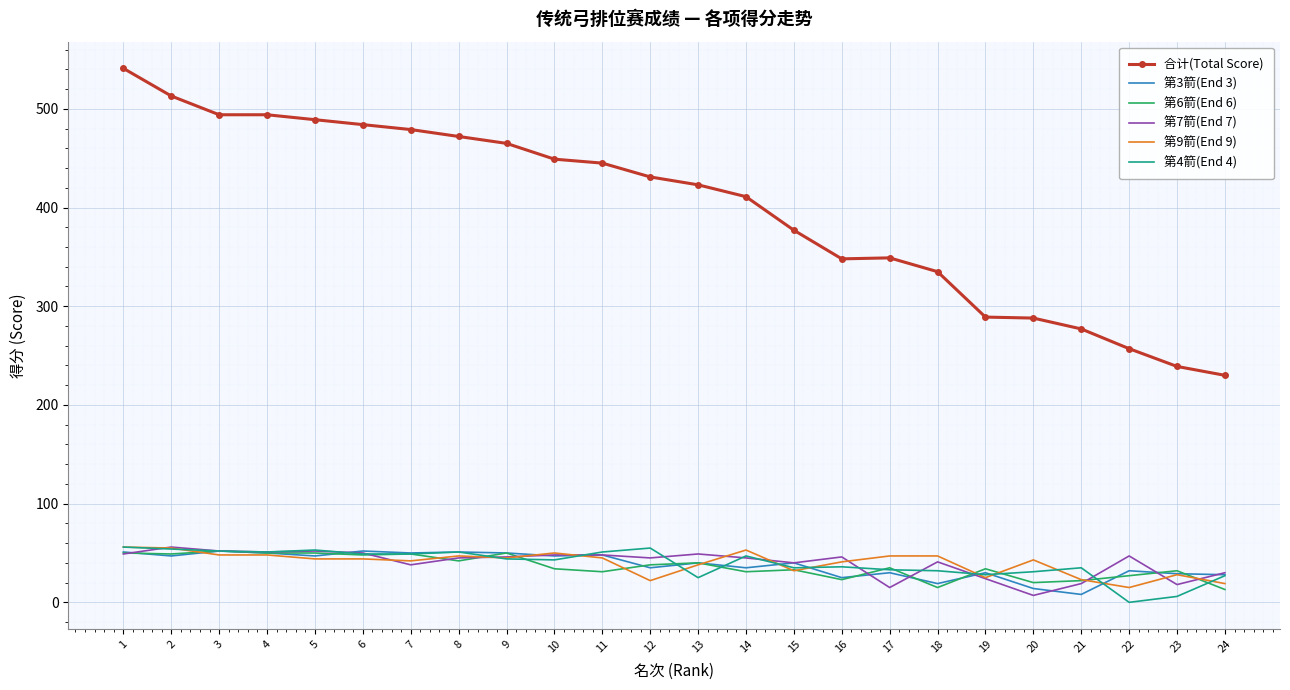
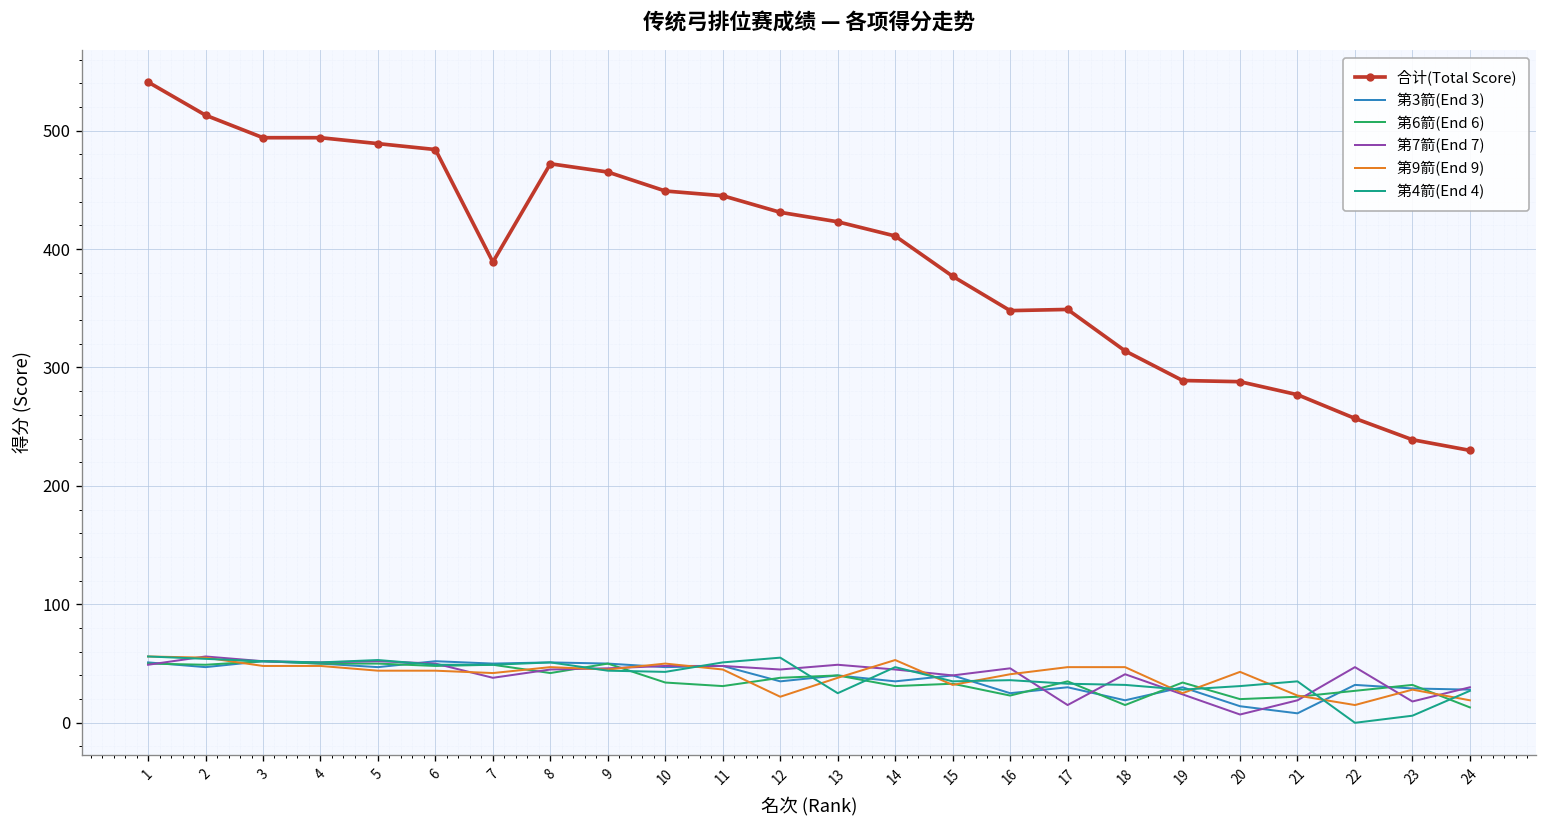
合计(Total Score), 7: 480 -> 390
合计(Total Score), 18: 340 -> 310
